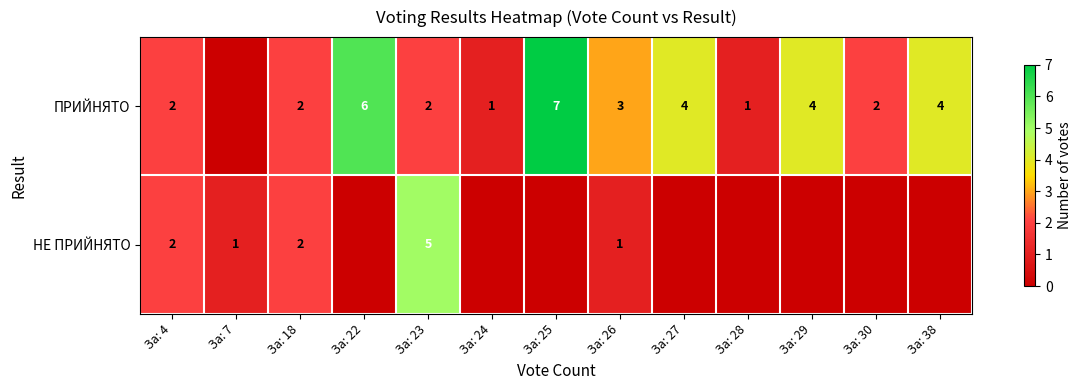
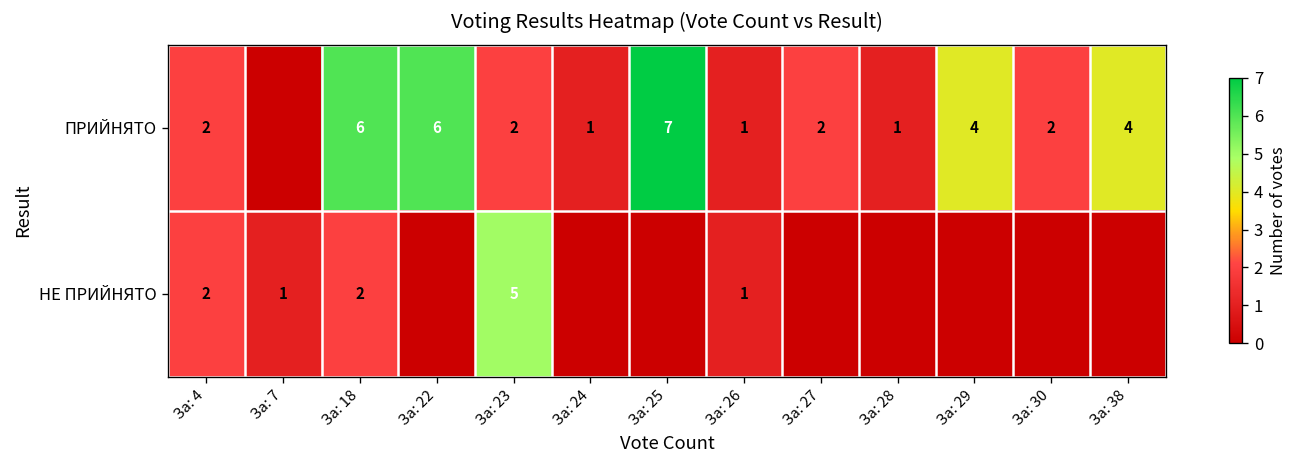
ПРИЙНЯТО, За: 18: 2 -> 6
ПРИЙНЯТО, За: 26: 3 -> 1
ПРИЙНЯТО, За: 27: 4 -> 2
